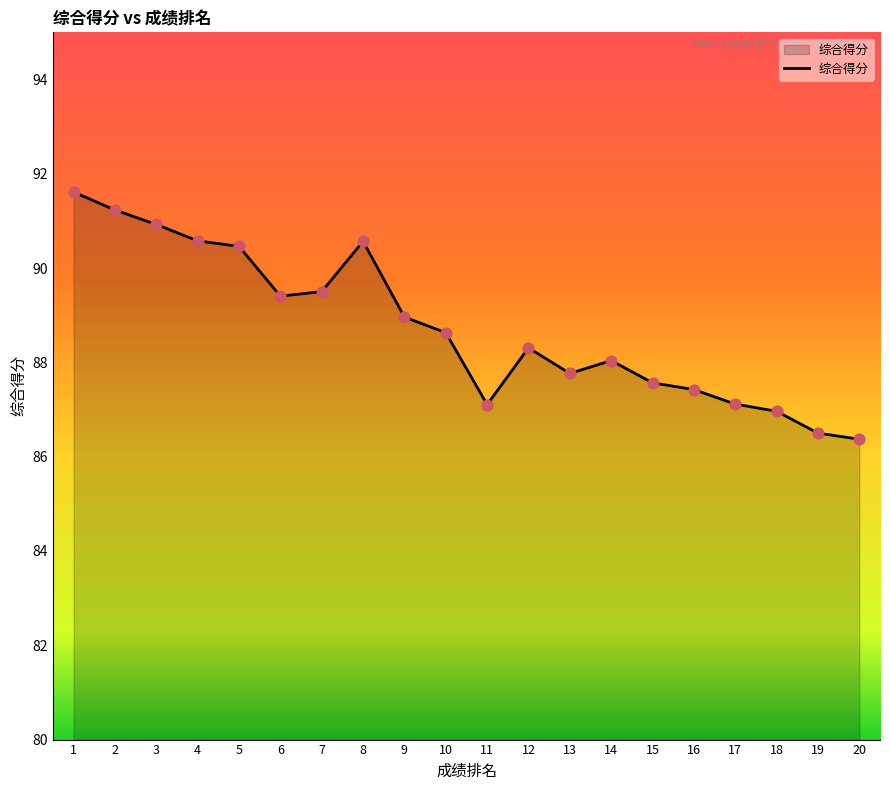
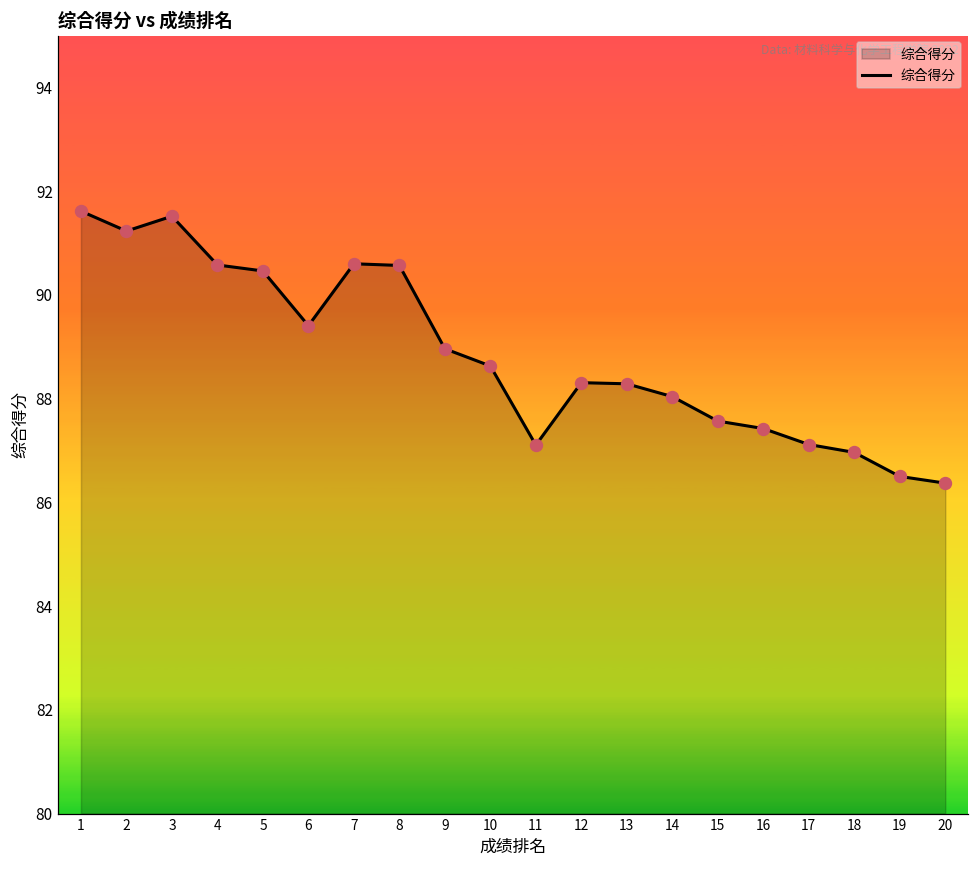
3: 90.9 -> 91.5
7: 89.5 -> 90.6
13: 87.8 -> 88.3
